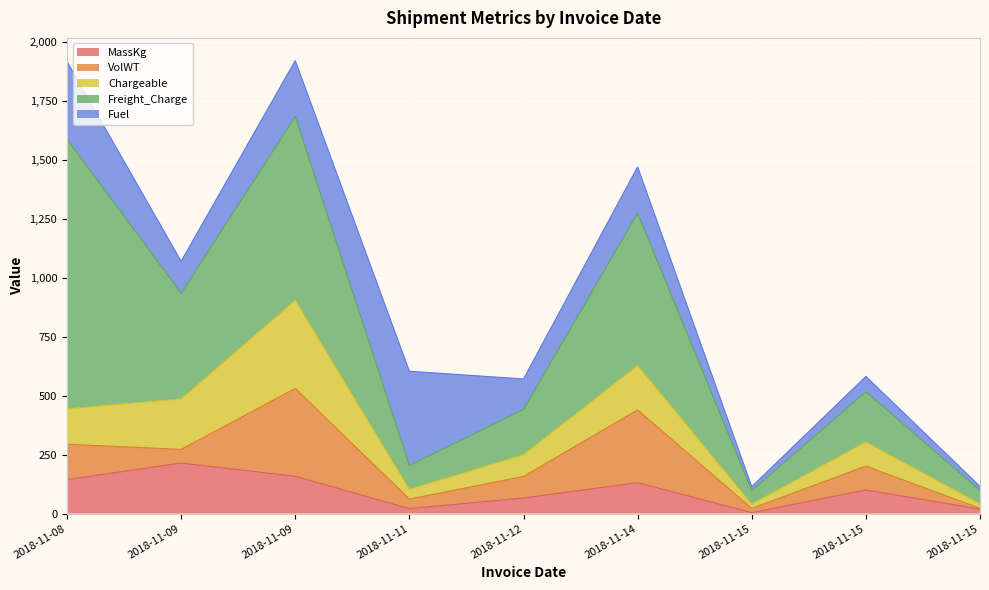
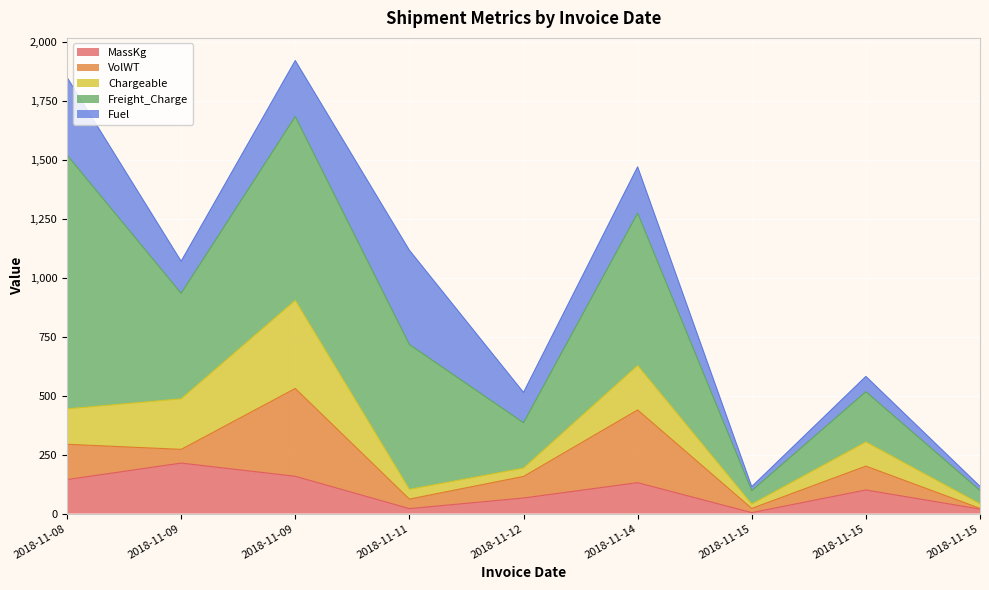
Freight_Charge, 2018-11-08: 1,140 -> 1,080
Freight_Charge, 2018-11-11: 100 -> 610
Chargeable, 2018-11-12: 90 -> 40
